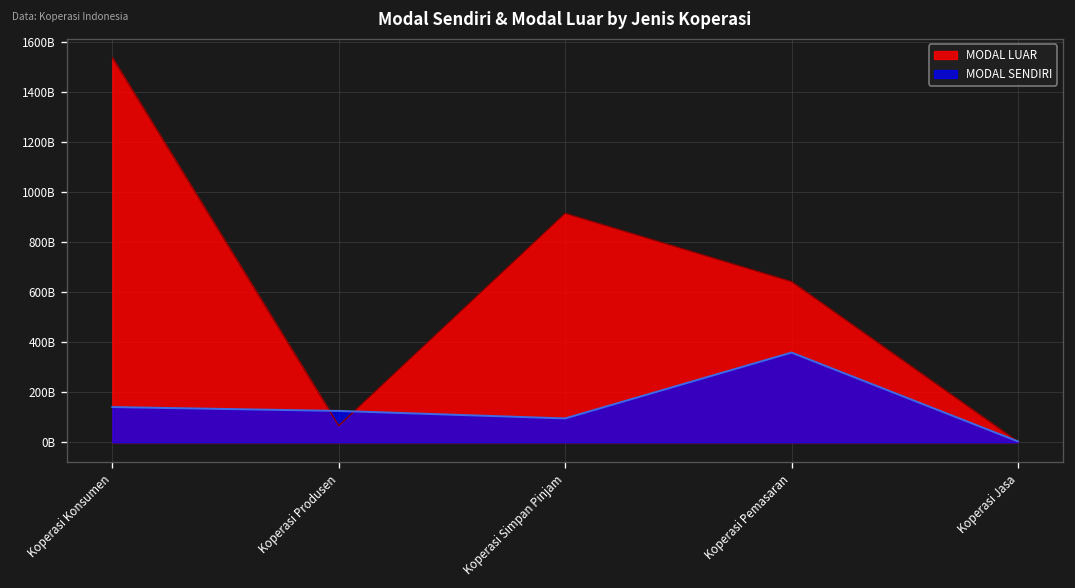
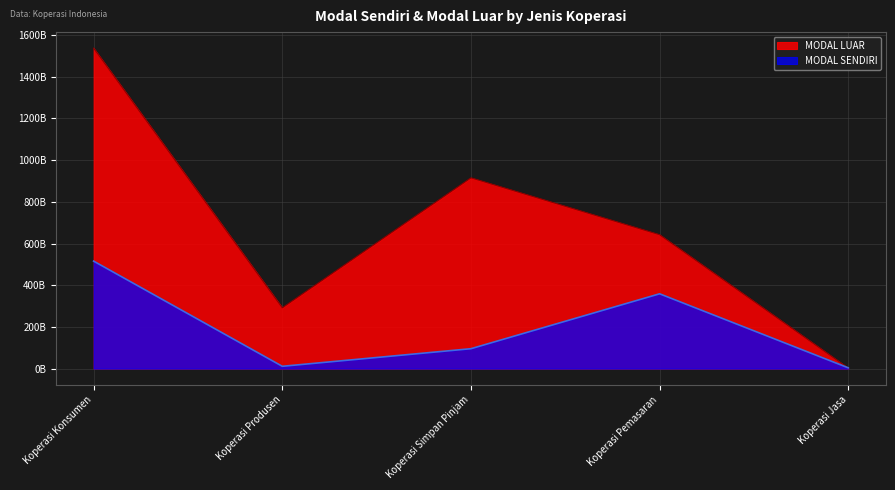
MODAL SENDIRI, Koperasi Konsumen: 140000000000 -> 520000000000
MODAL LUAR, Koperasi Produsen: 70000000000 -> 290000000000
MODAL SENDIRI, Koperasi Produsen: 130000000000 -> 10000000000
